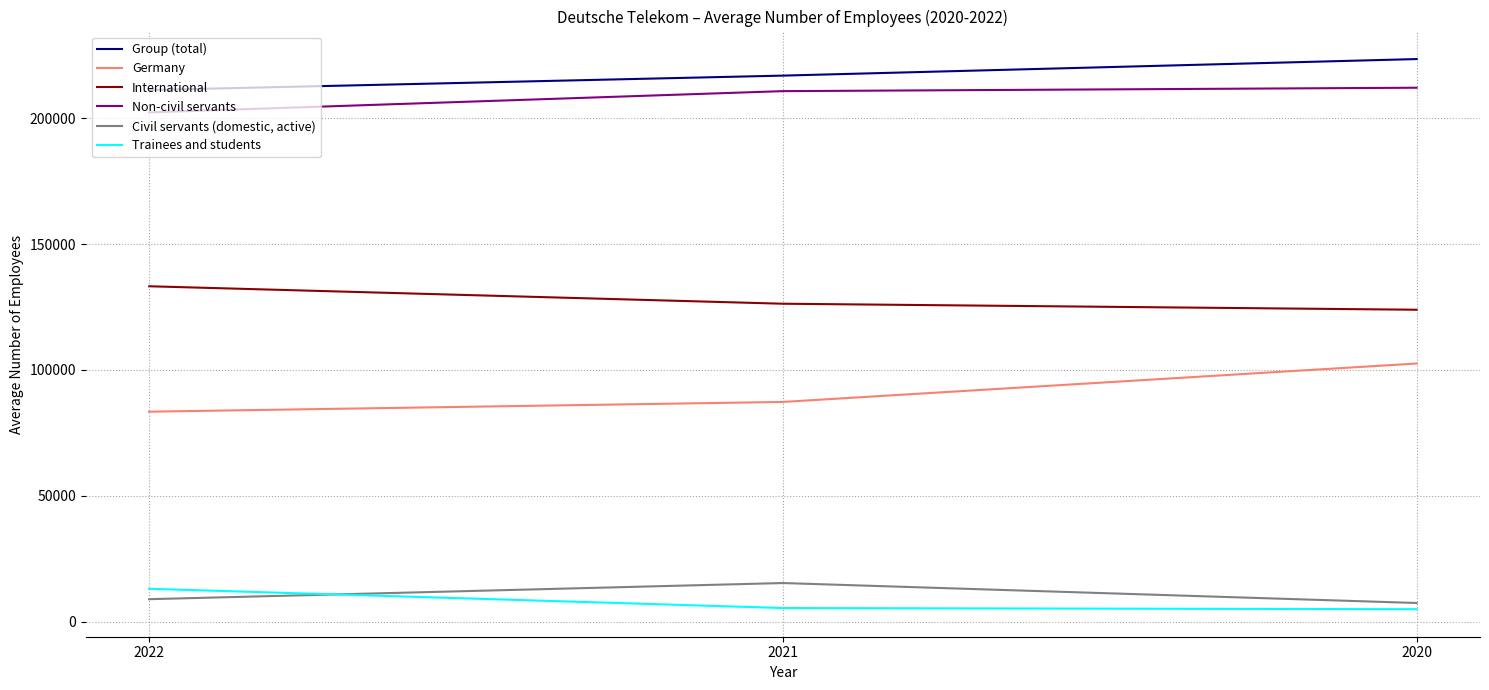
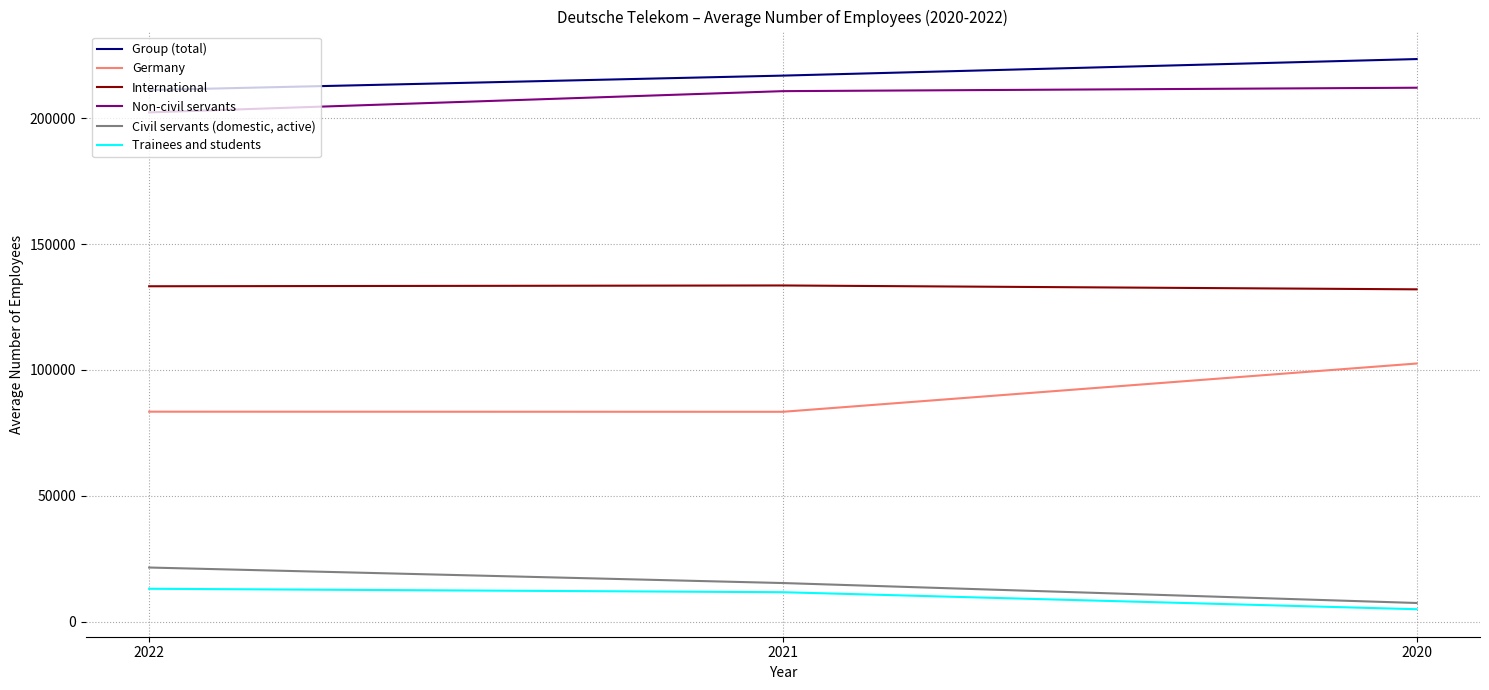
Civil servants (domestic, active), 2022: 9000 -> 21000
Germany, 2021: 87000 -> 83000
International, 2021: 126000 -> 134000
Trainees and students, 2021: 5000 -> 12000
International, 2020: 124000 -> 132000
